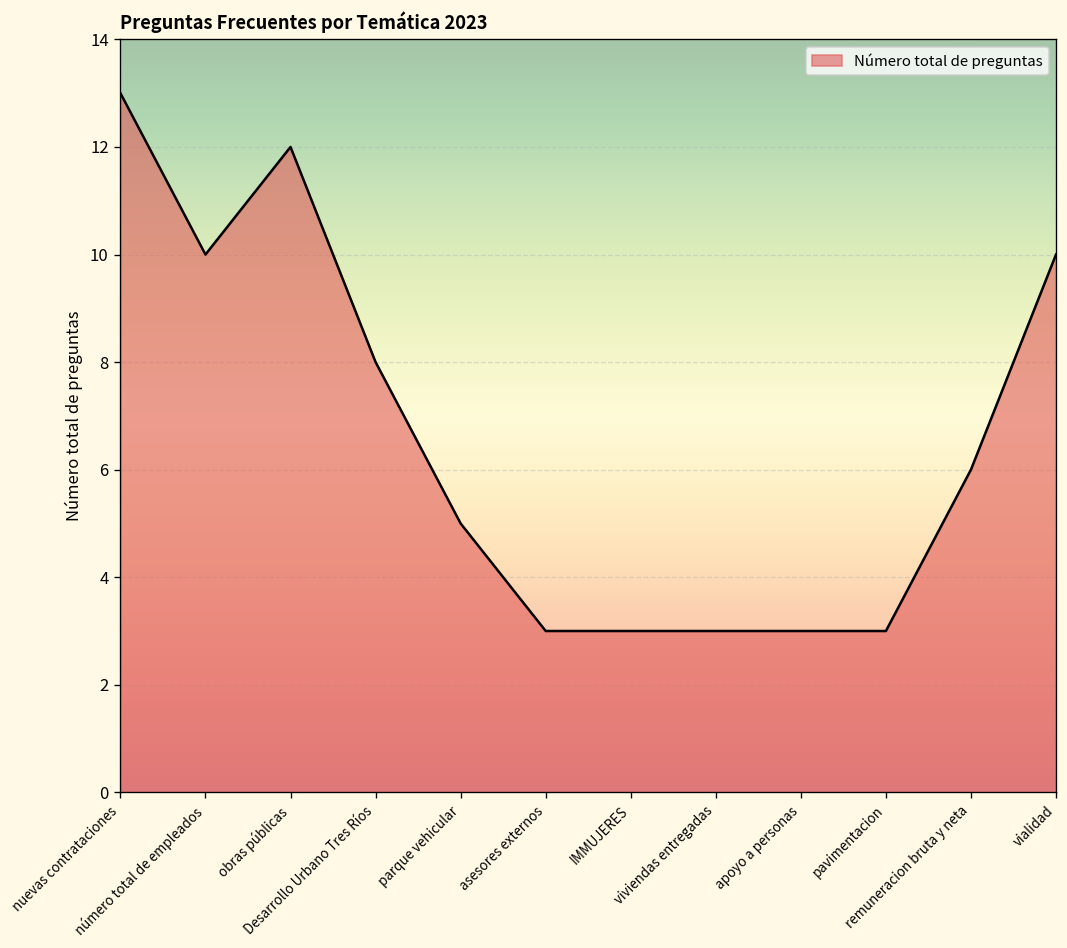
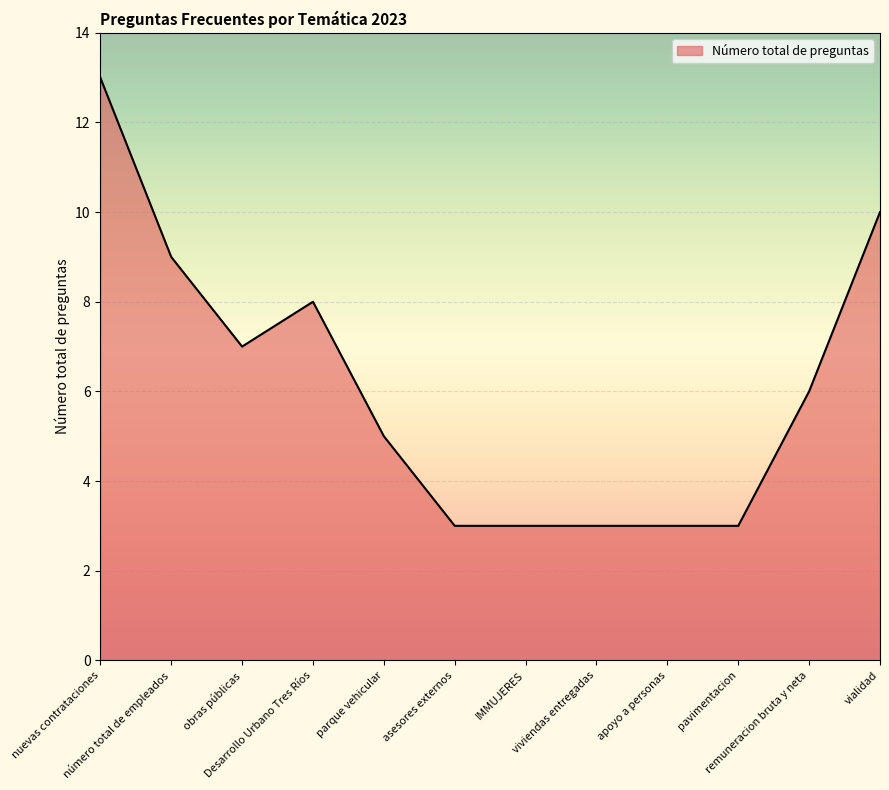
número total de empleados: 10 -> 9
obras públicas: 12 -> 7
